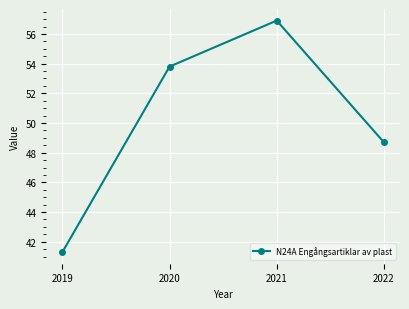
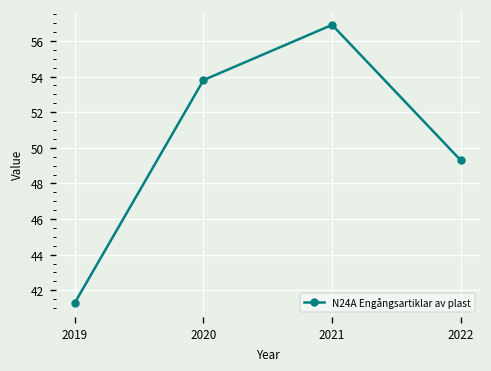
2022: 48.7 -> 49.3
